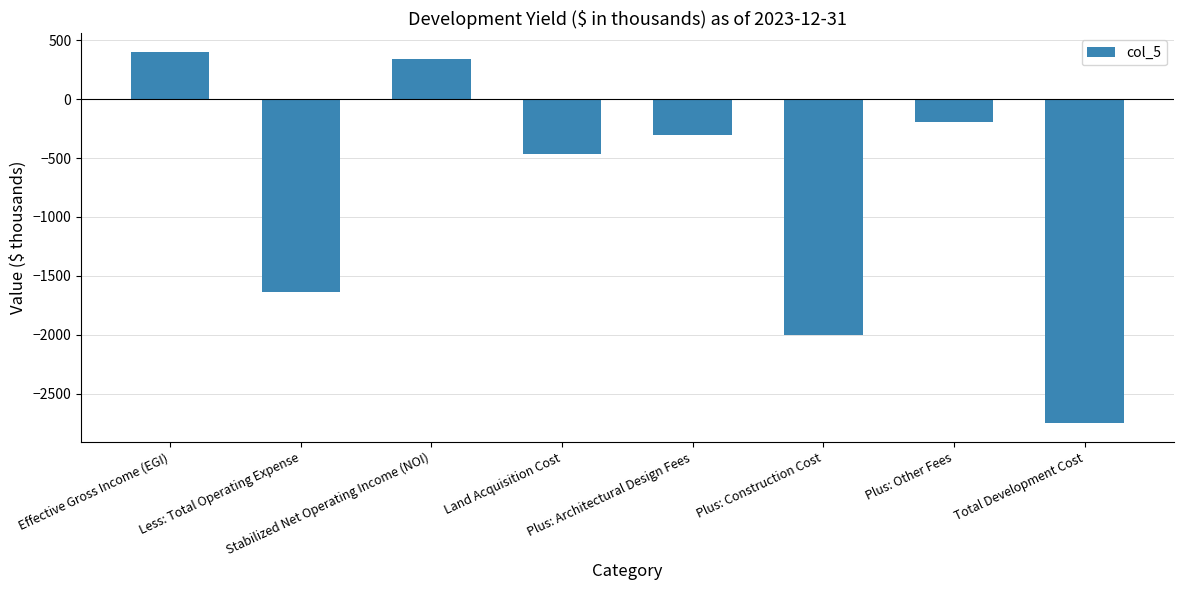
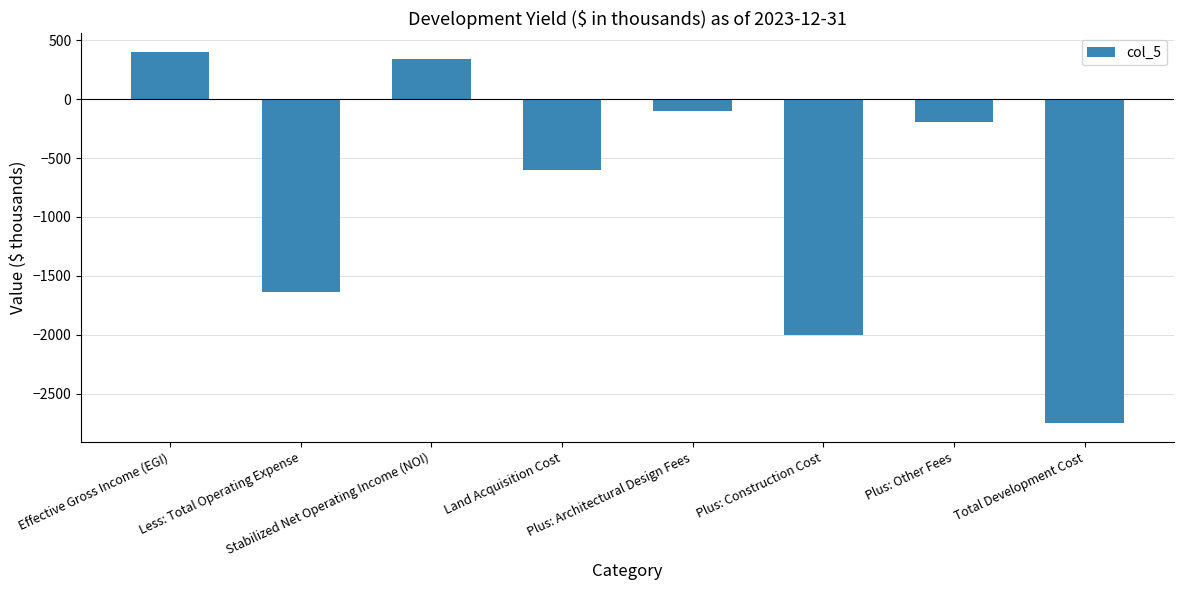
Land Acquisition Cost: -470 -> -600
Plus: Architectural Design Fees: -300 -> -100
